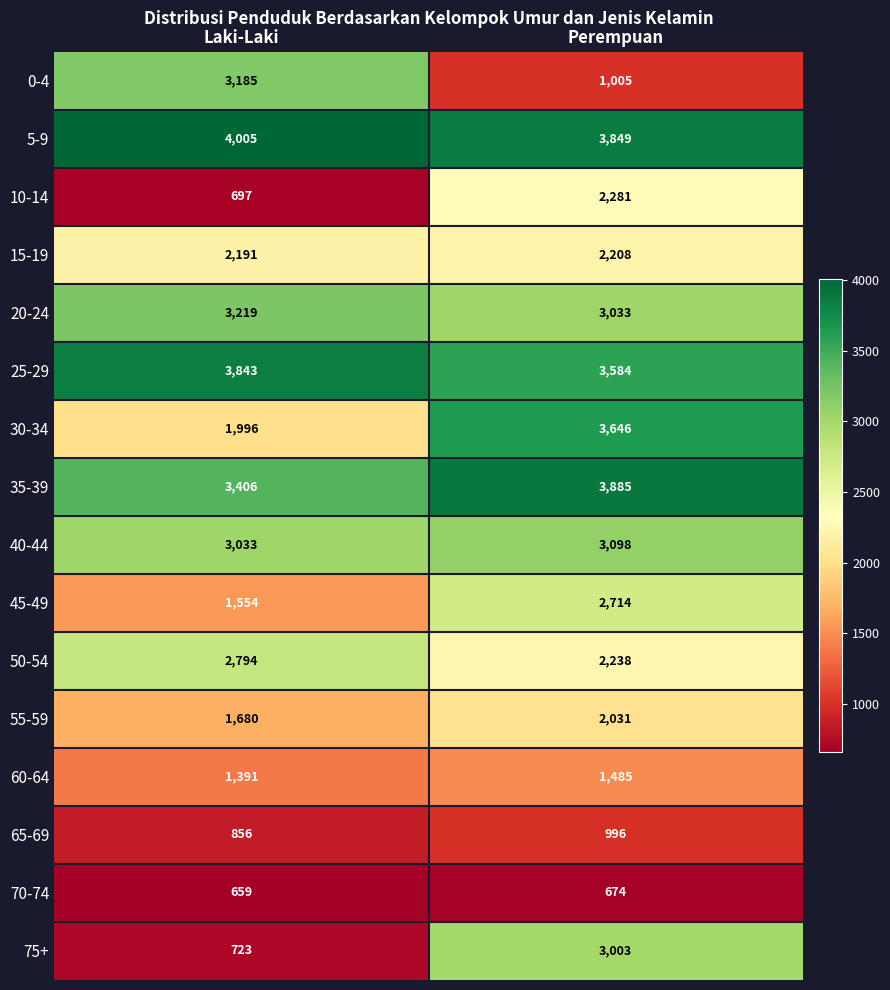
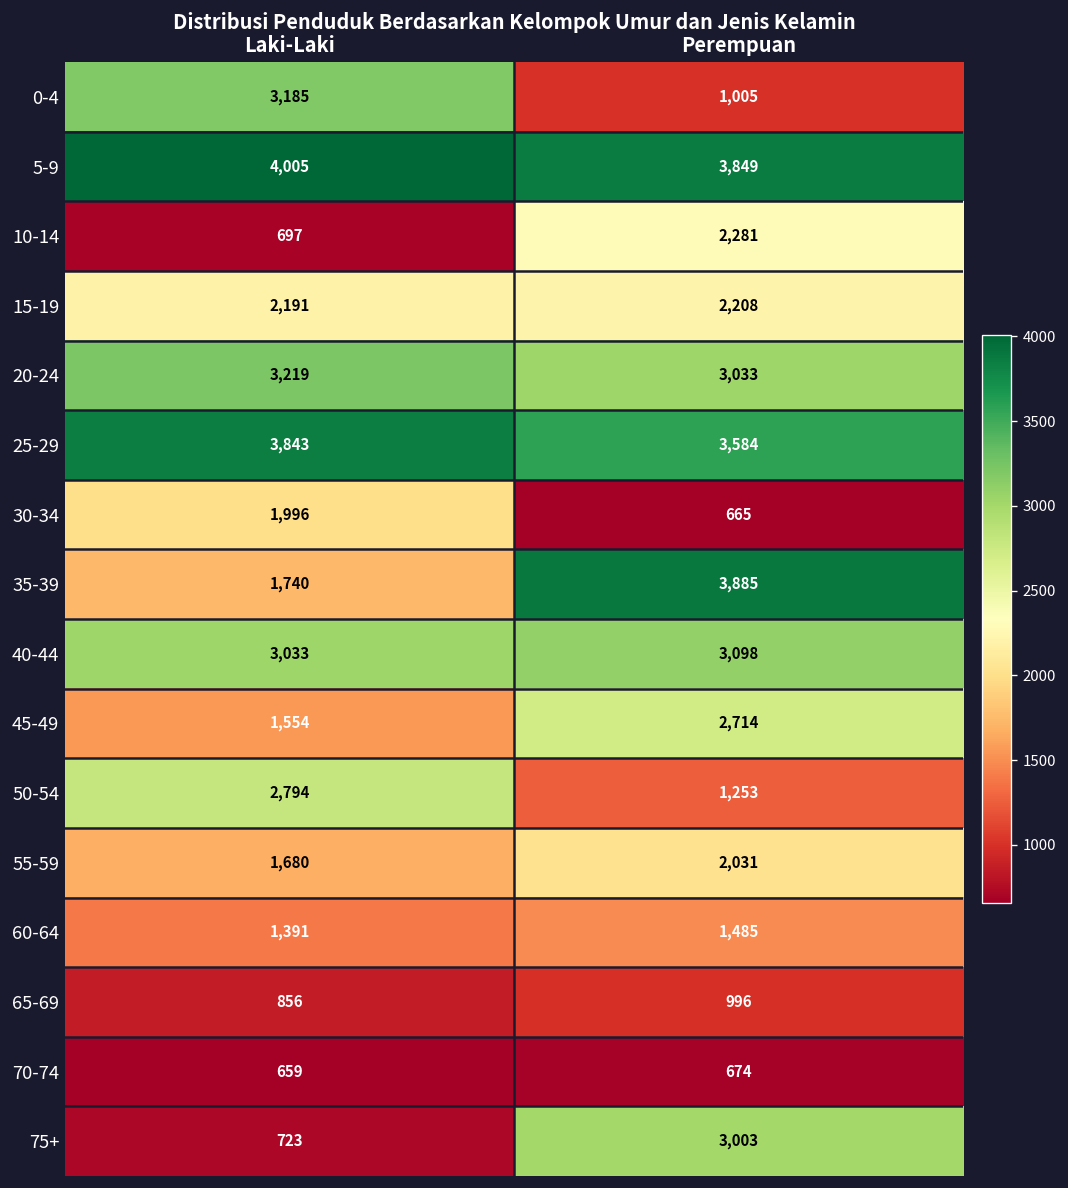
30-34, Perempuan: 3,646 -> 665
35-39, Laki-Laki: 3,406 -> 1,740
50-54, Perempuan: 2,238 -> 1,253
